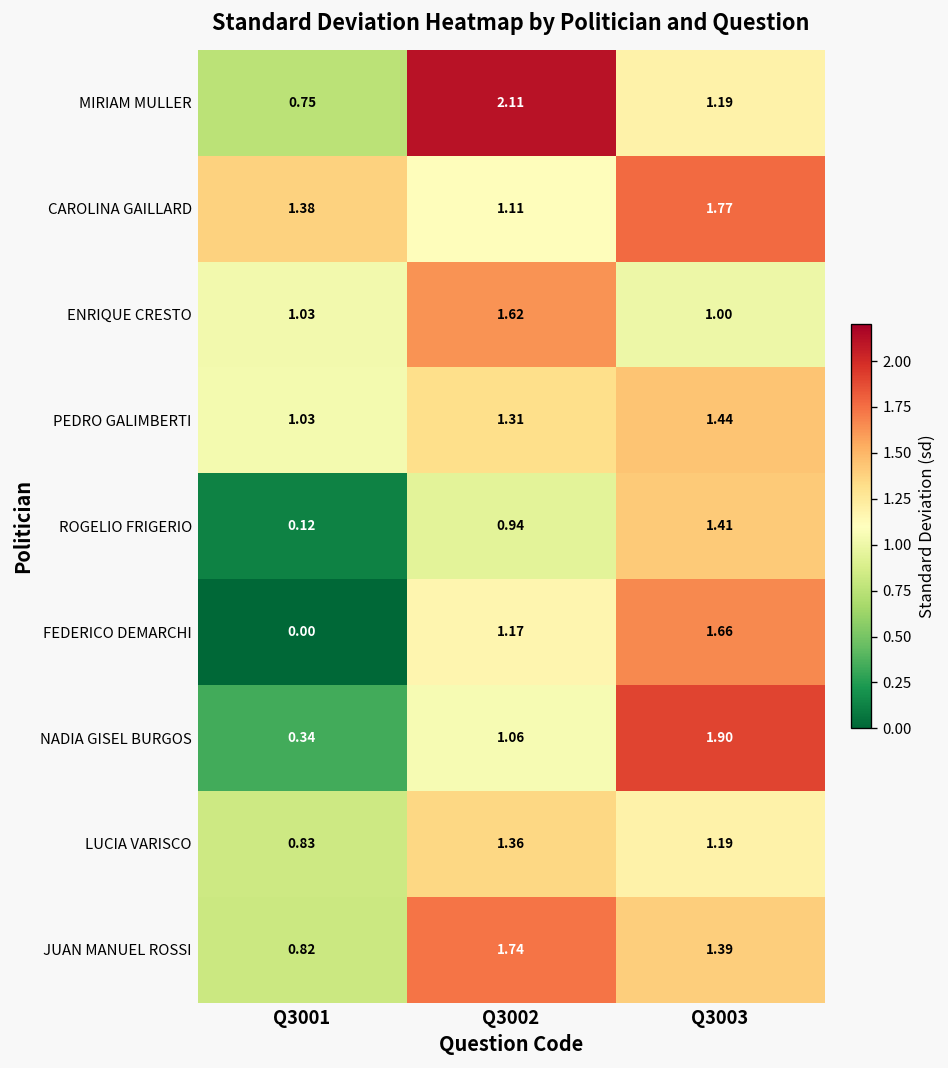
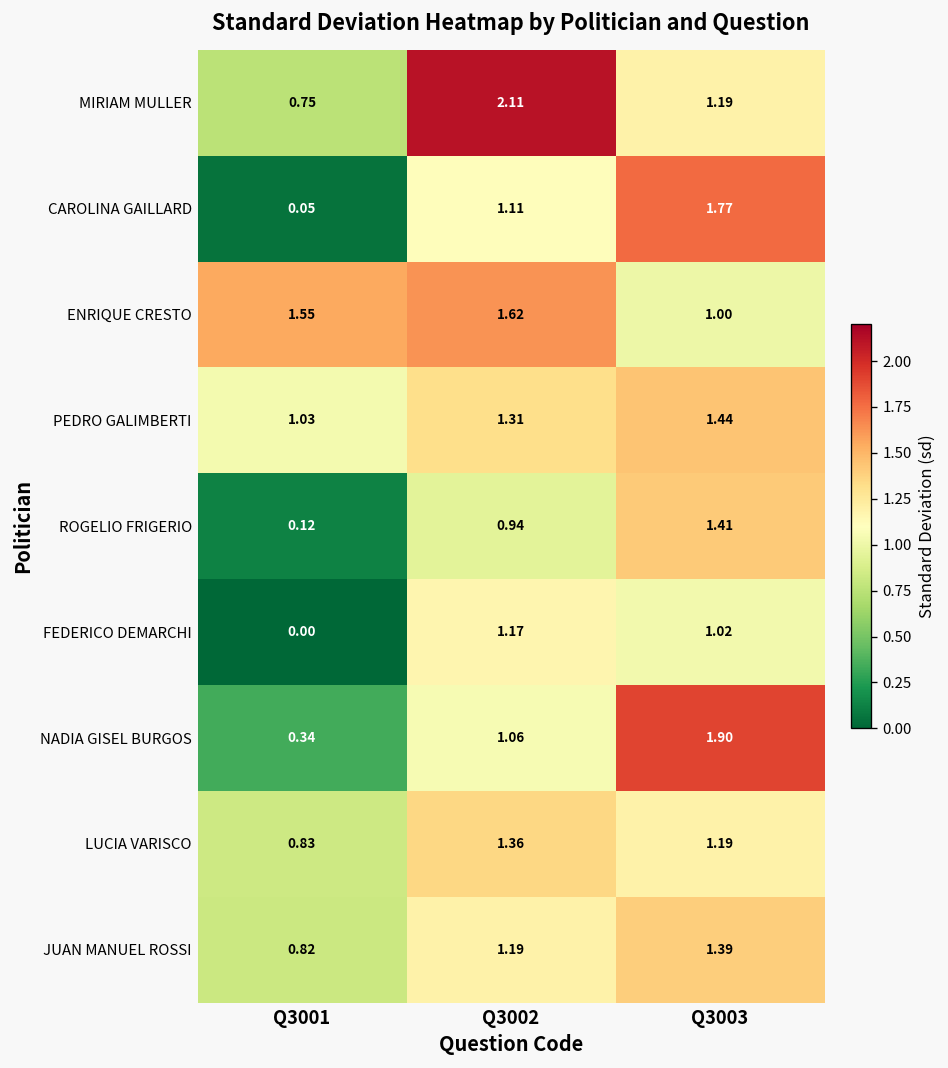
CAROLINA GAILLARD, Q3001: 1.38 -> 0.05
ENRIQUE CRESTO, Q3001: 1.03 -> 1.55
FEDERICO DEMARCHI, Q3003: 1.66 -> 1.02
JUAN MANUEL ROSSI, Q3002: 1.74 -> 1.19
